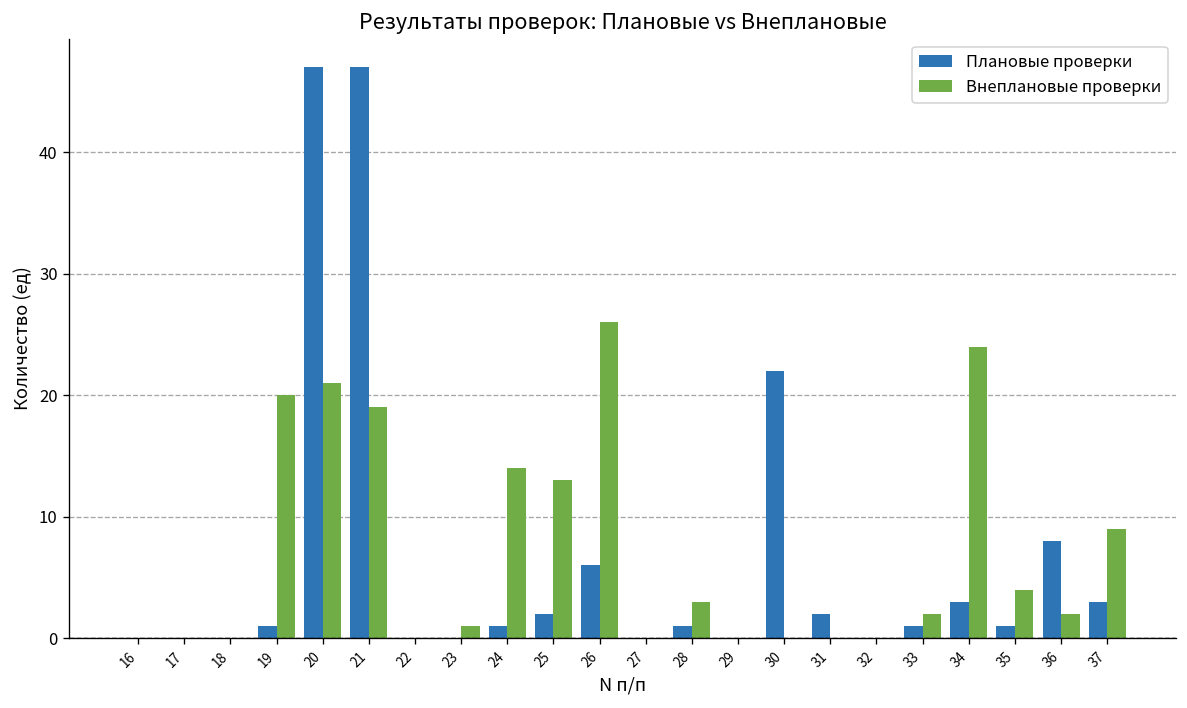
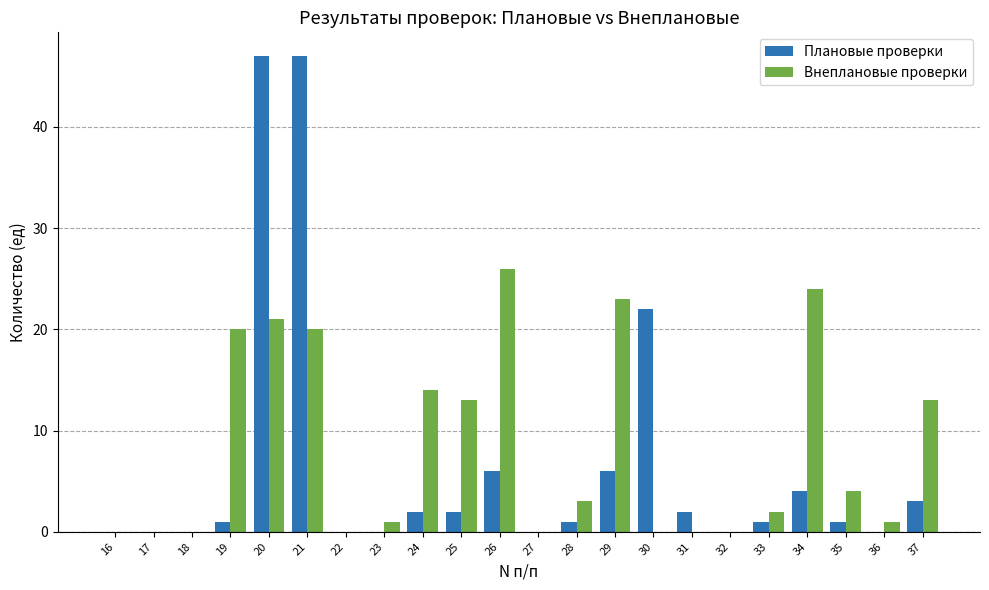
Внеплановые проверки, 21: 19 -> 20
Плановые проверки, 24: 1 -> 2
Плановые проверки, 29: 0 -> 6
Внеплановые проверки, 29: 0 -> 23
Плановые проверки, 34: 3 -> 4
Плановые проверки, 36: 8 -> 0
Внеплановые проверки, 36: 2 -> 1
Внеплановые проверки, 37: 9 -> 13
